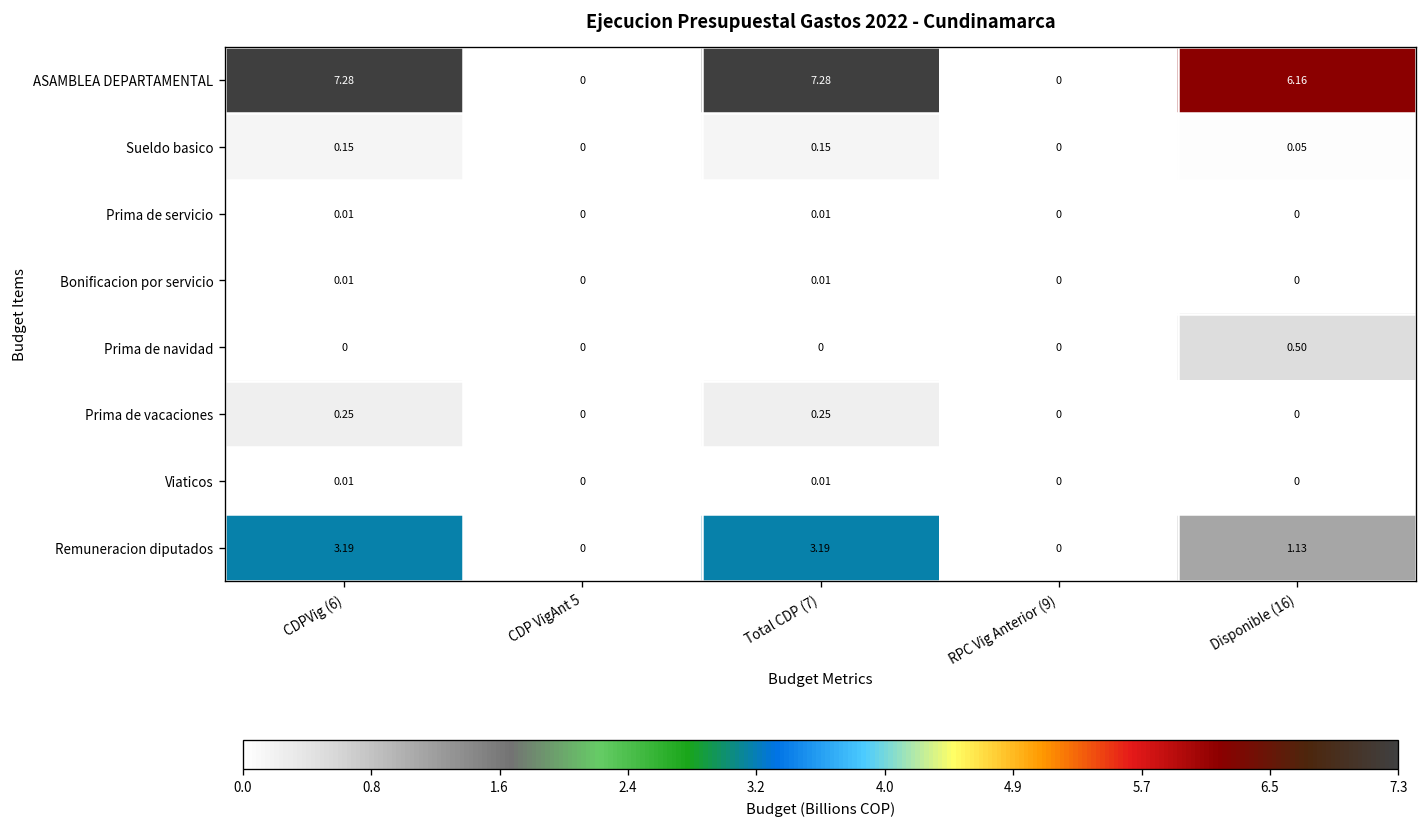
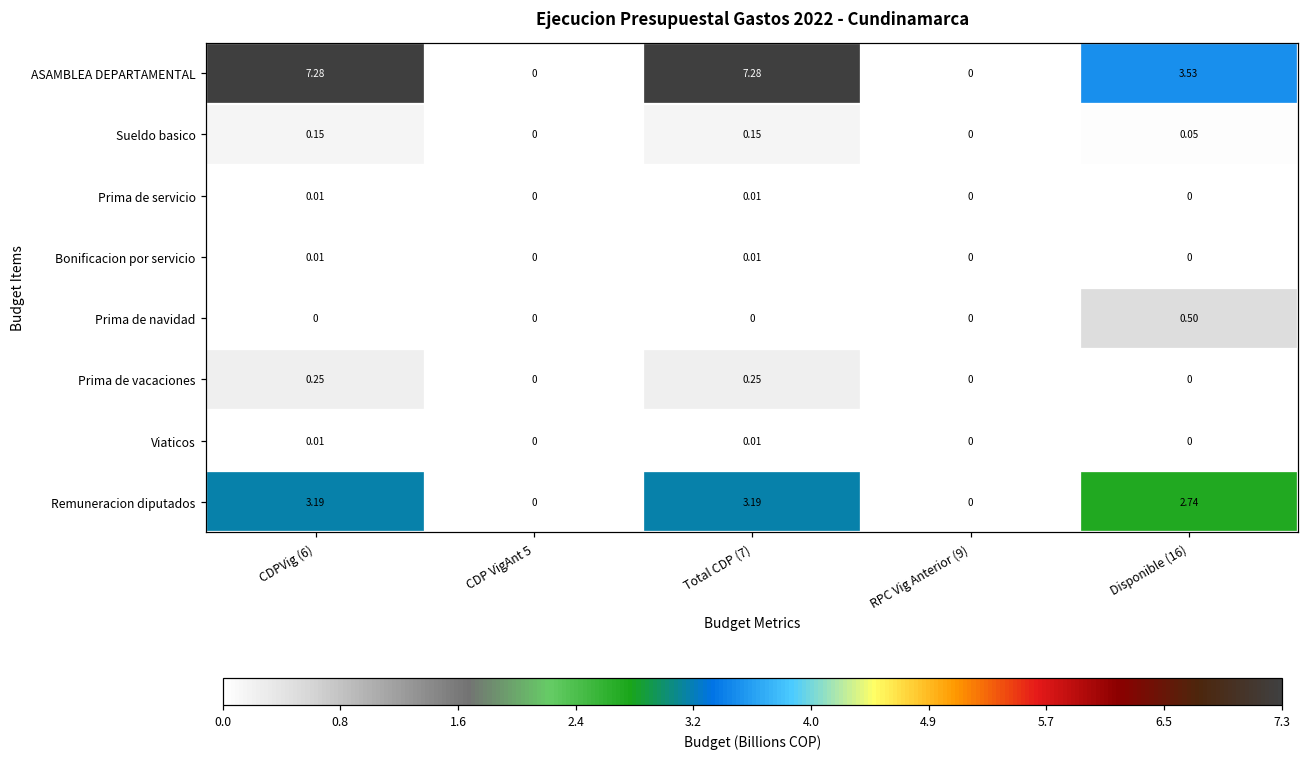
ASAMBLEA DEPARTAMENTAL, Disponible (16): 6.16 -> 3.53
Remuneracion diputados, Disponible (16): 1.13 -> 2.74
